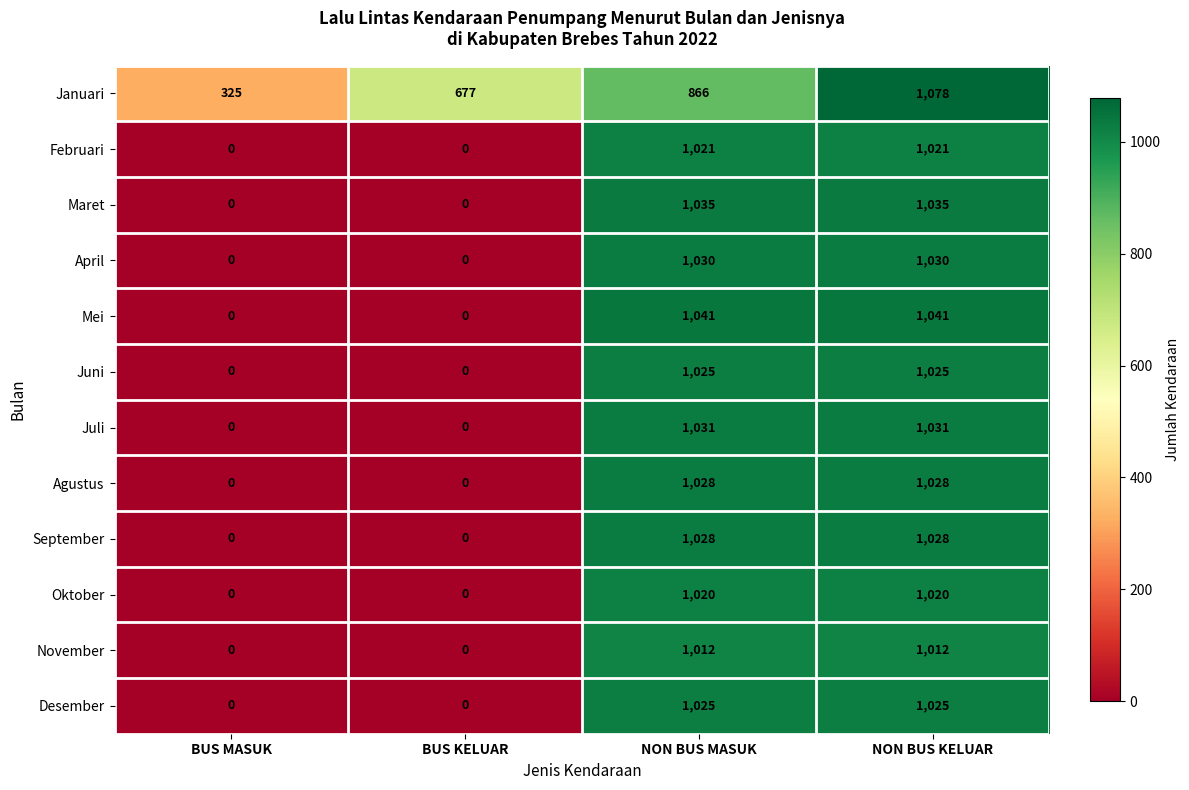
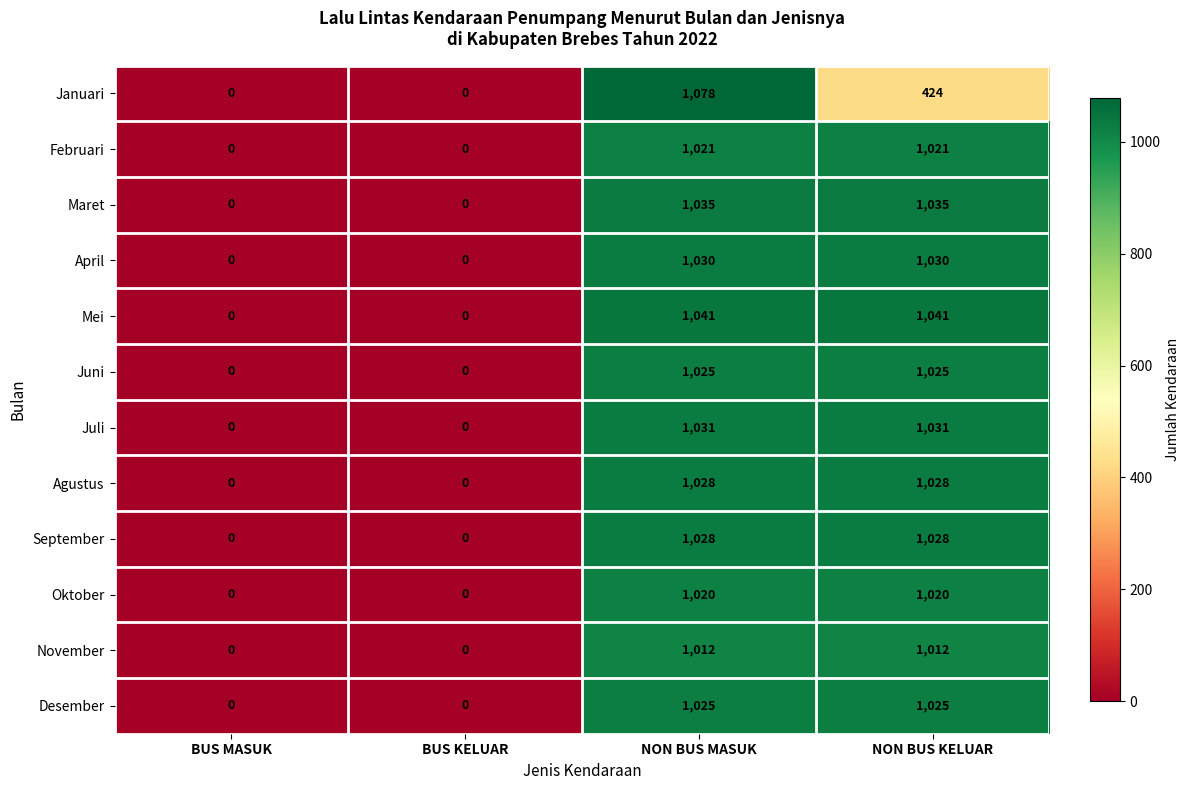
Januari, BUS MASUK: 325 -> 0
Januari, BUS KELUAR: 677 -> 0
Januari, NON BUS MASUK: 866 -> 1,078
Januari, NON BUS KELUAR: 1,078 -> 424
